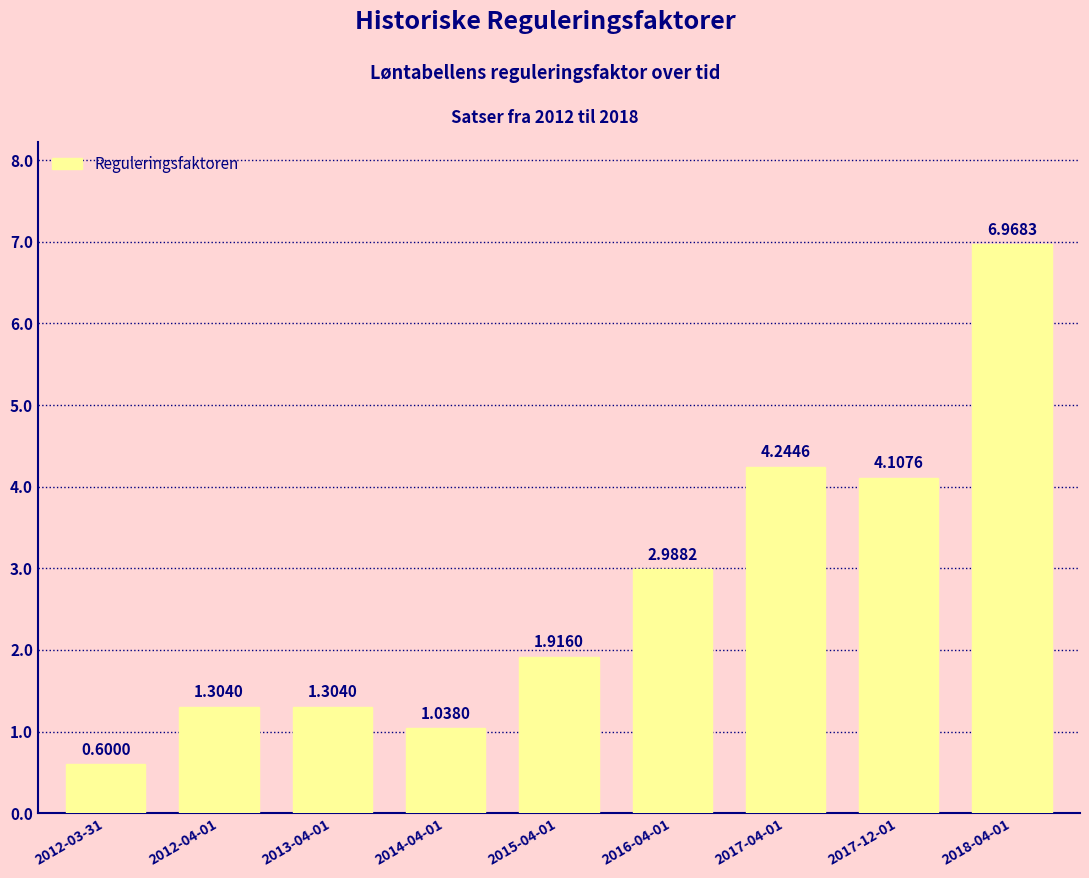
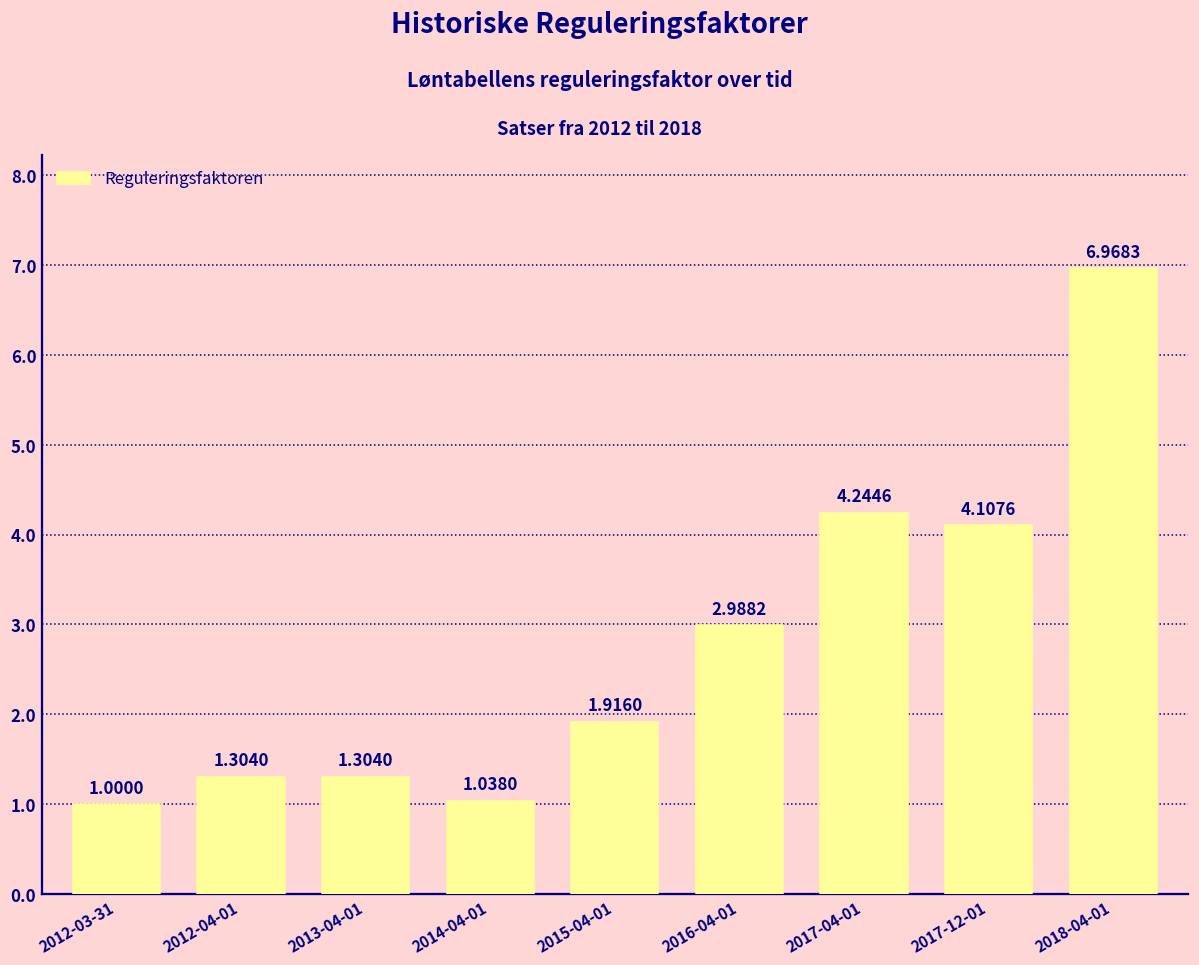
2012-03-31: 0.6000 -> 1.0000
